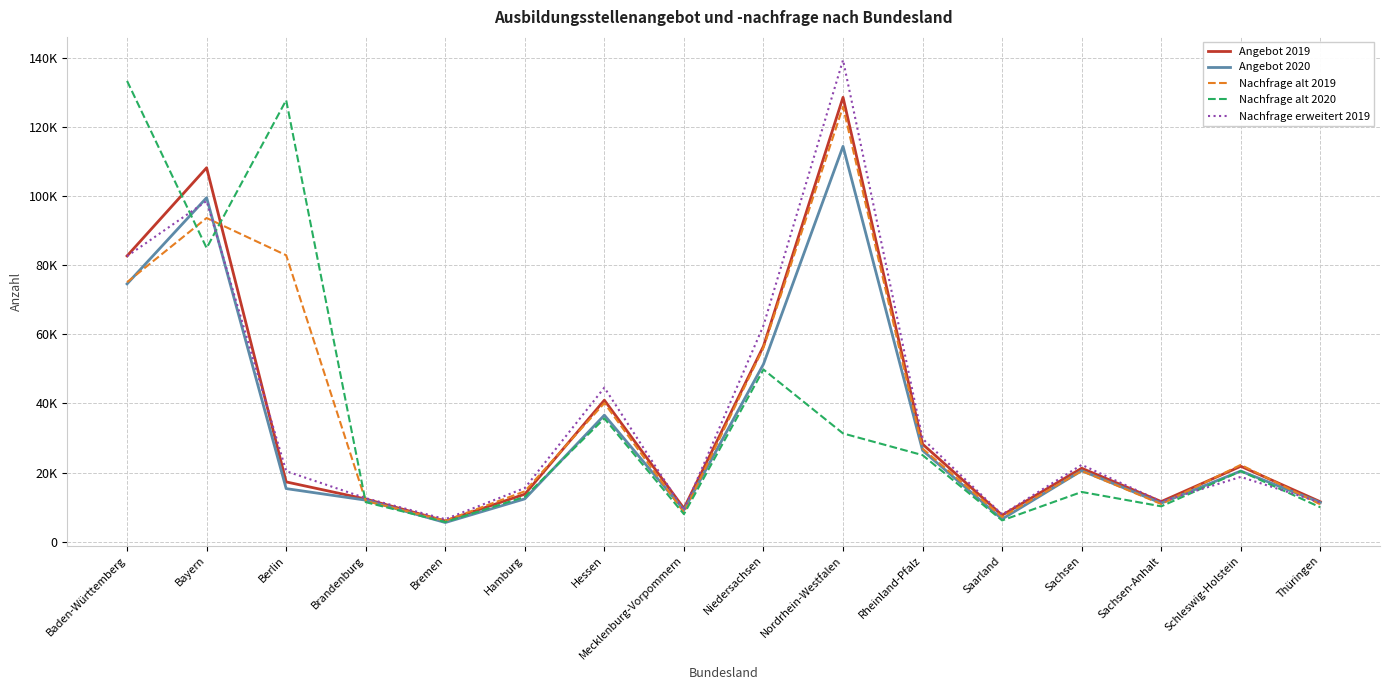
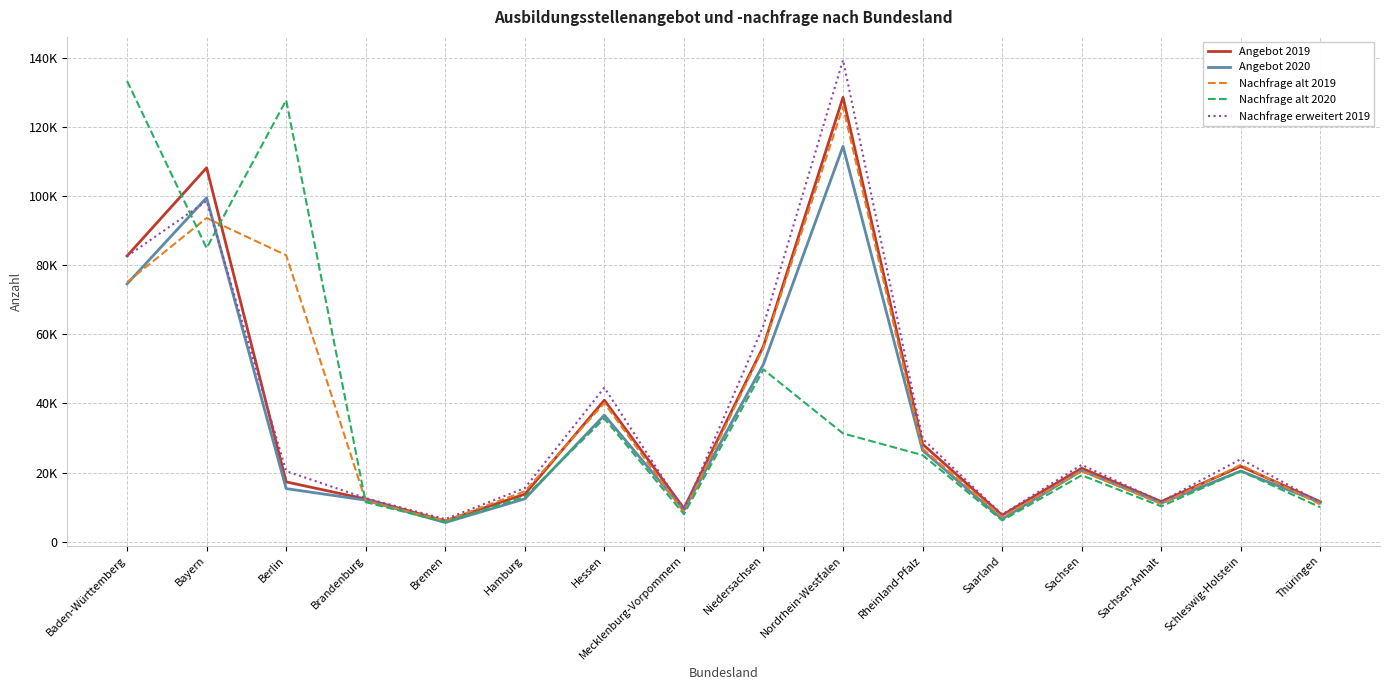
Nachfrage alt 2020, Sachsen: 14000 -> 19000
Nachfrage erweitert 2019, Schleswig-Holstein: 19000 -> 24000
